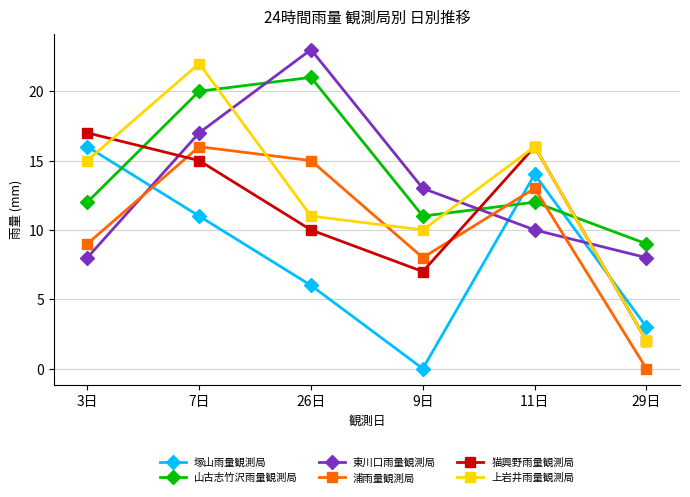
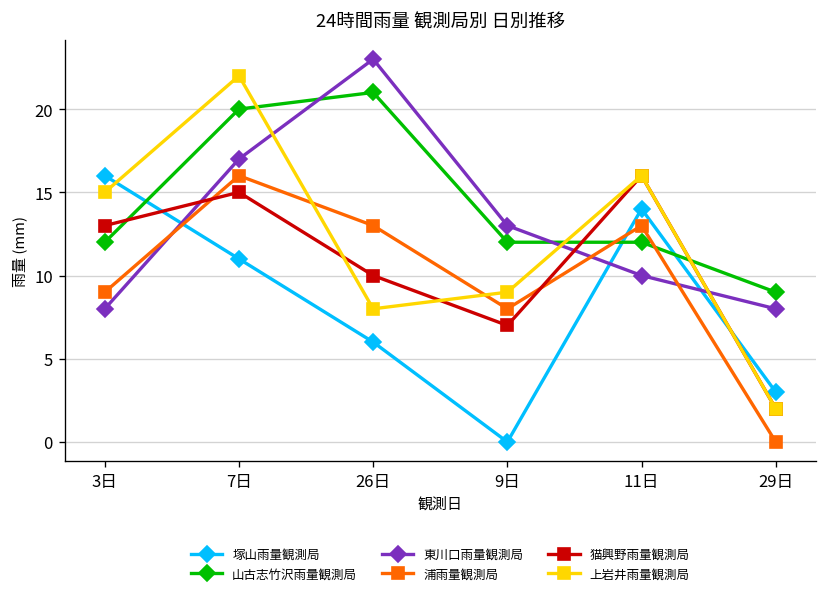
猫興野雨量観測局, 3日: 17 -> 13
浦雨量観測局, 26日: 15 -> 13
上岩井雨量観測局, 26日: 11 -> 8
山古志竹沢雨量観測局, 9日: 11 -> 12
上岩井雨量観測局, 9日: 10 -> 9
